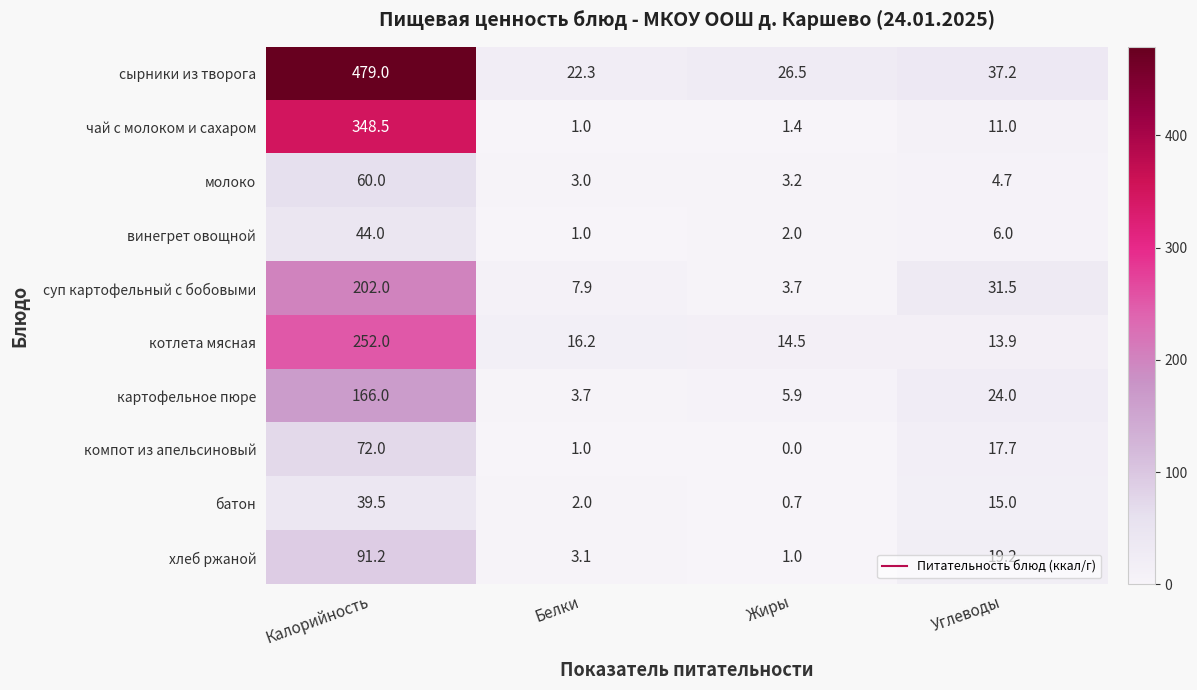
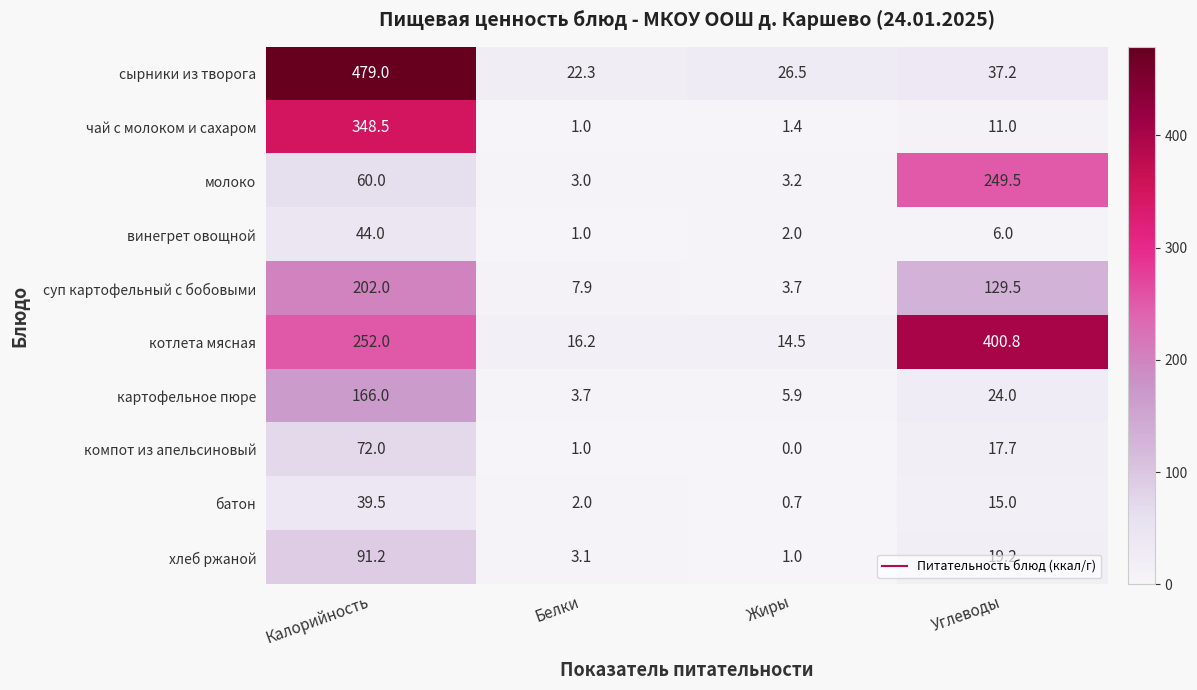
молоко, Углеводы: 4.7 -> 249.5
суп картофельный с бобовыми, Углеводы: 31.5 -> 129.5
котлета мясная, Углеводы: 13.9 -> 400.8
